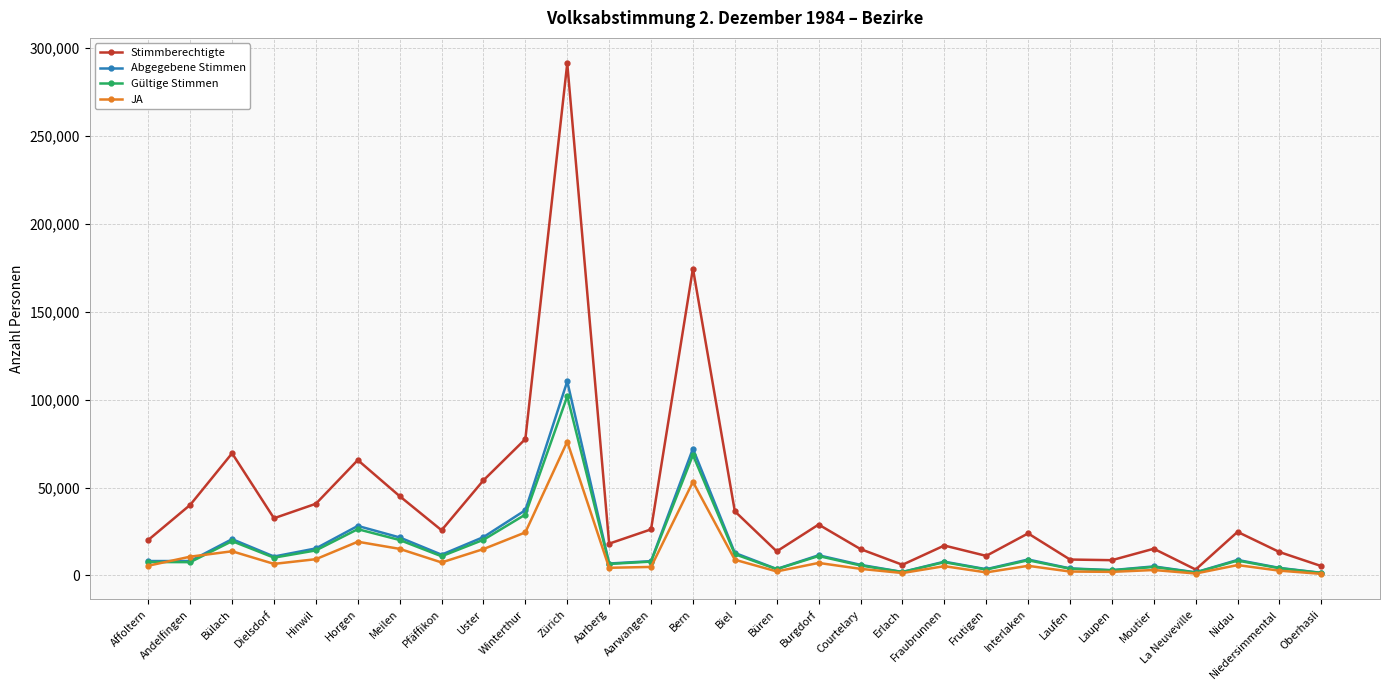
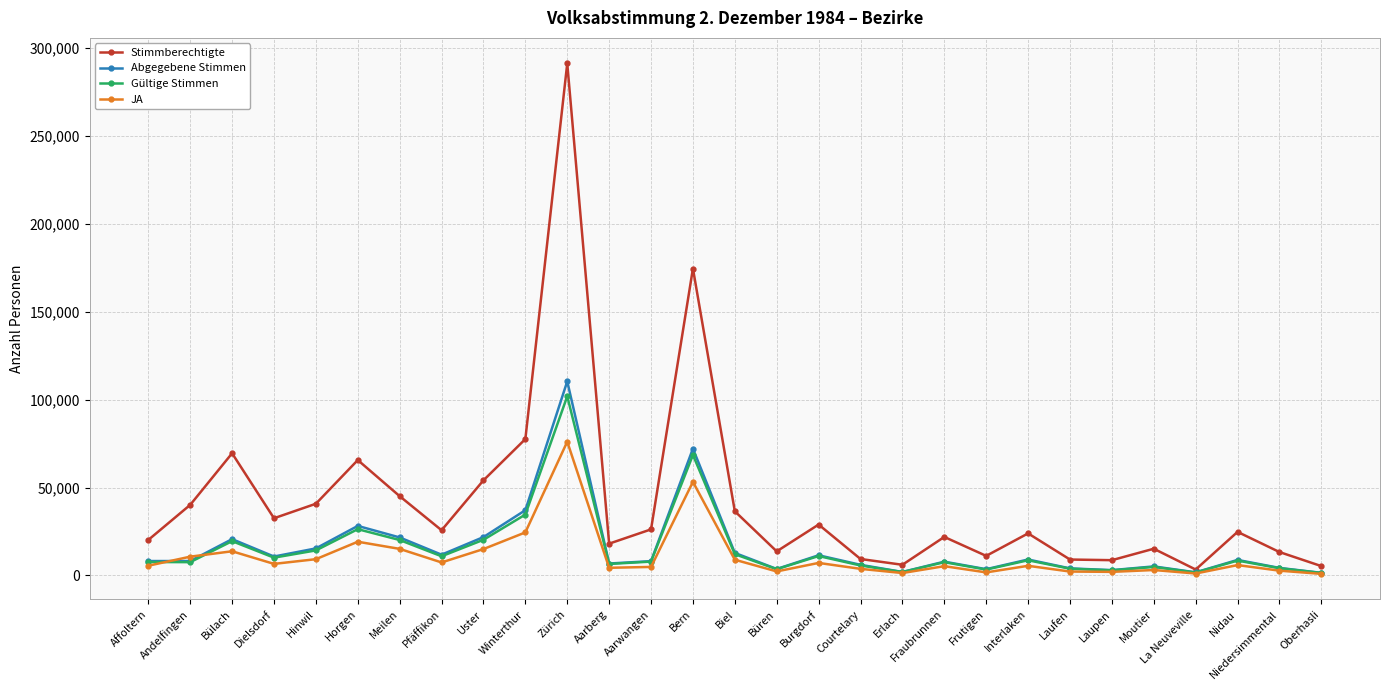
Stimmberechtigte, Courtelary: 15,000 -> 9,000
Stimmberechtigte, Fraubrunnen: 17,000 -> 22,000
